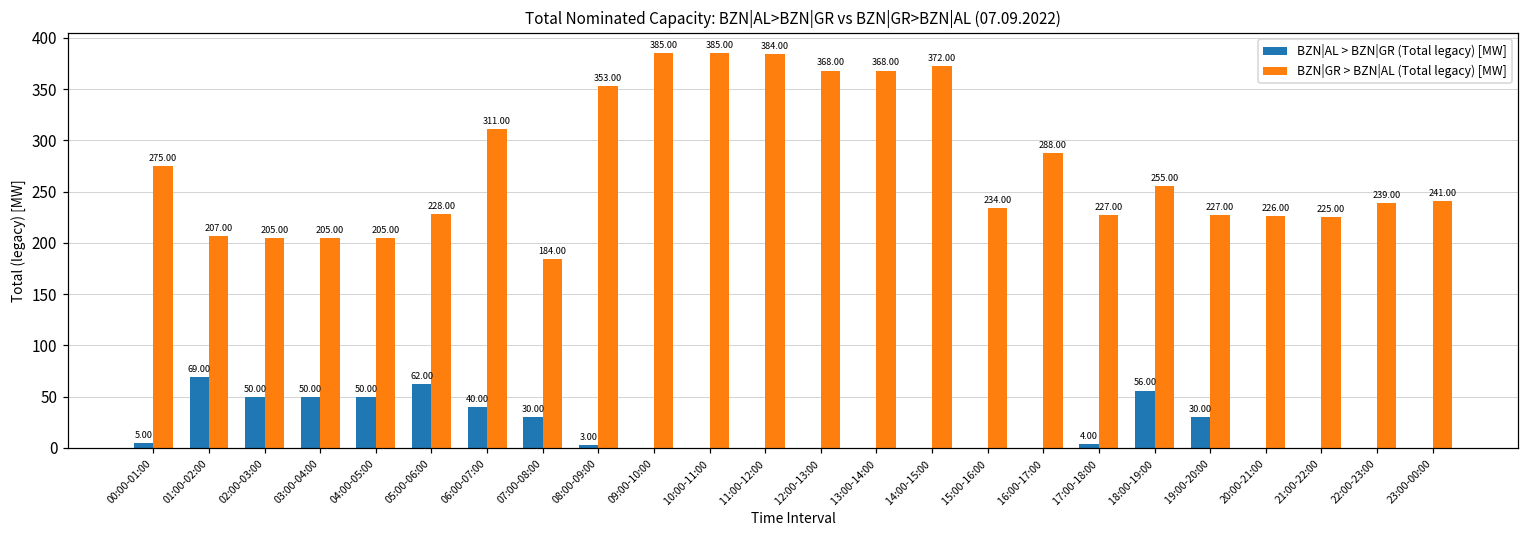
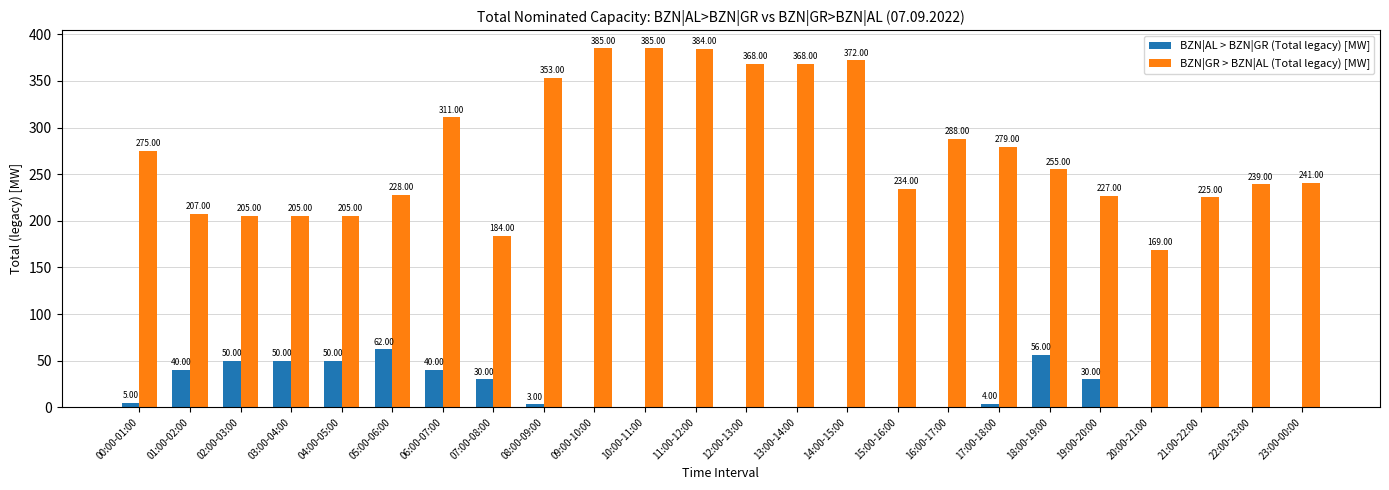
BZN|AL > BZN|GR (Total legacy) [MW], 01:00-02:00: 69.00 -> 40.00
BZN|GR > BZN|AL (Total legacy) [MW], 17:00-18:00: 227.00 -> 279.00
BZN|GR > BZN|AL (Total legacy) [MW], 20:00-21:00: 226.00 -> 169.00
